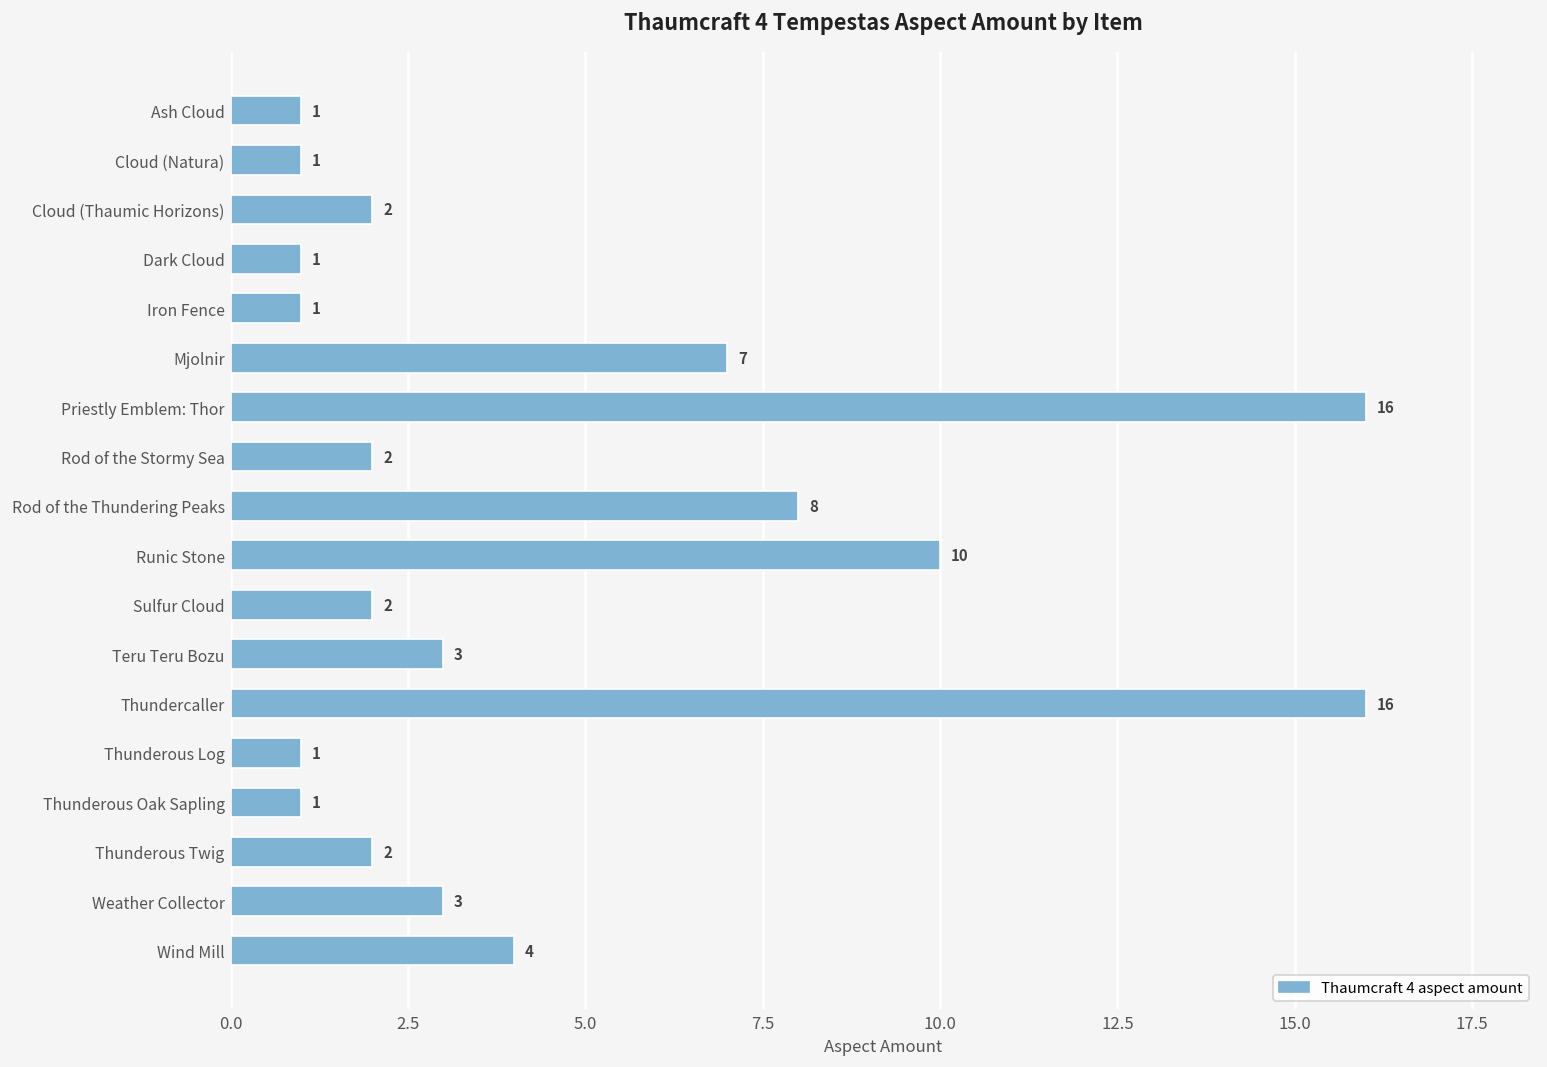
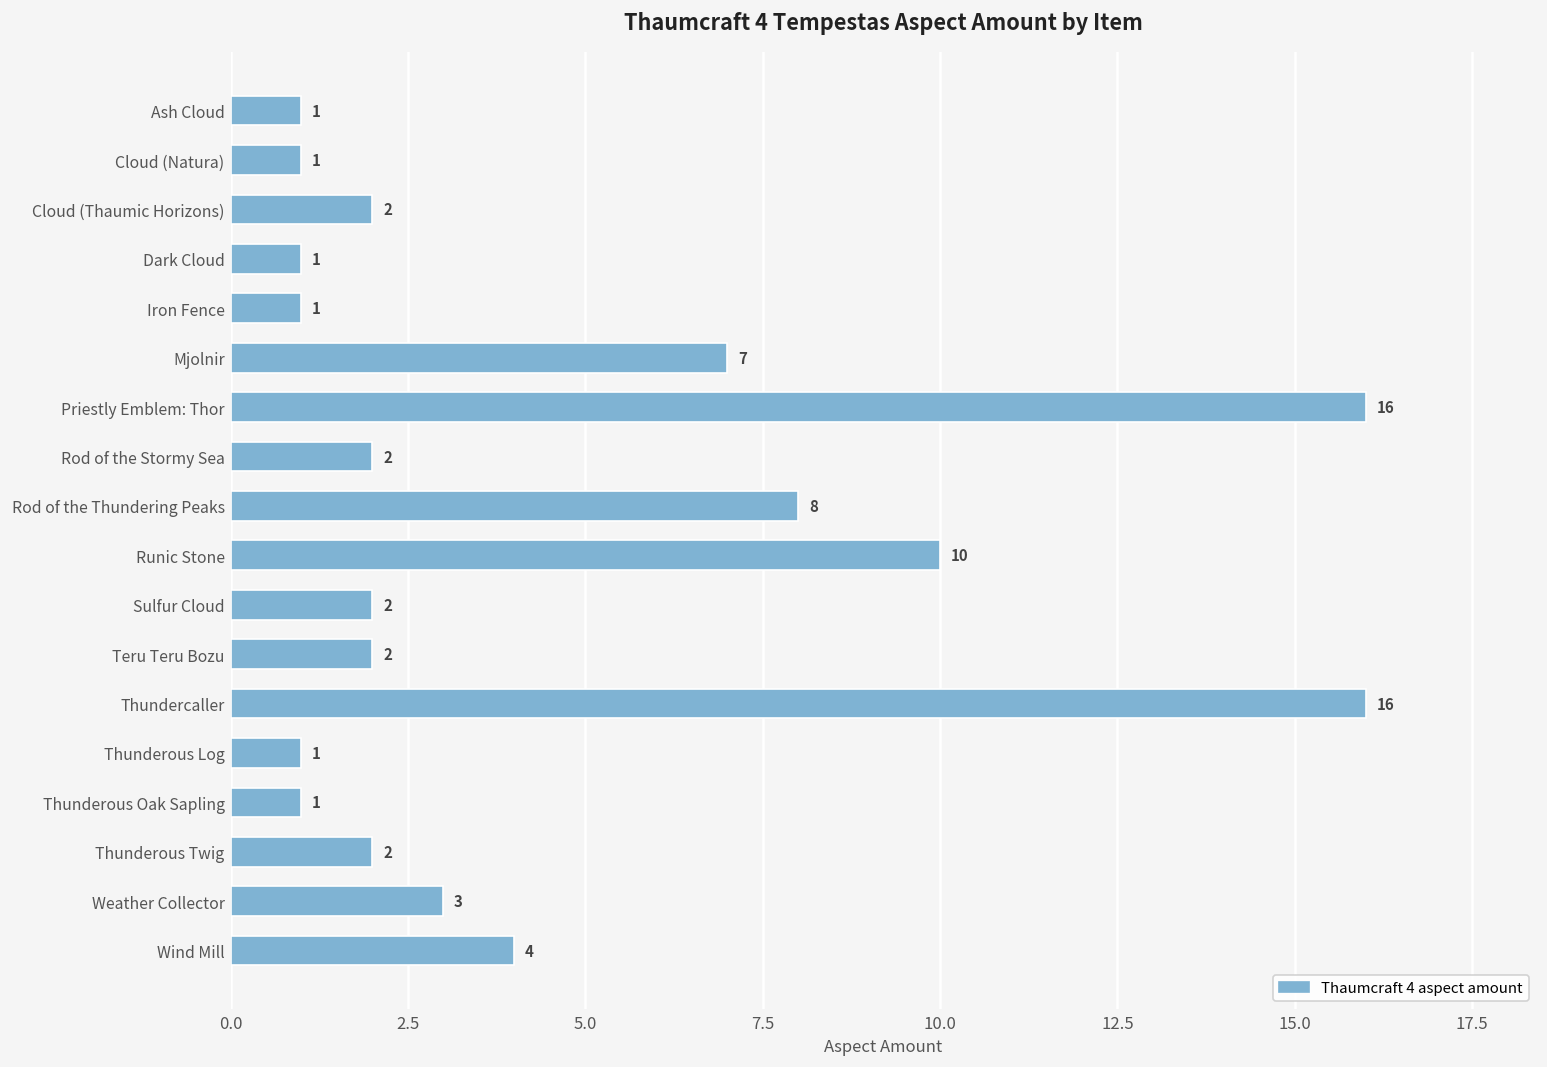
Teru Teru Bozu: 3 -> 2
